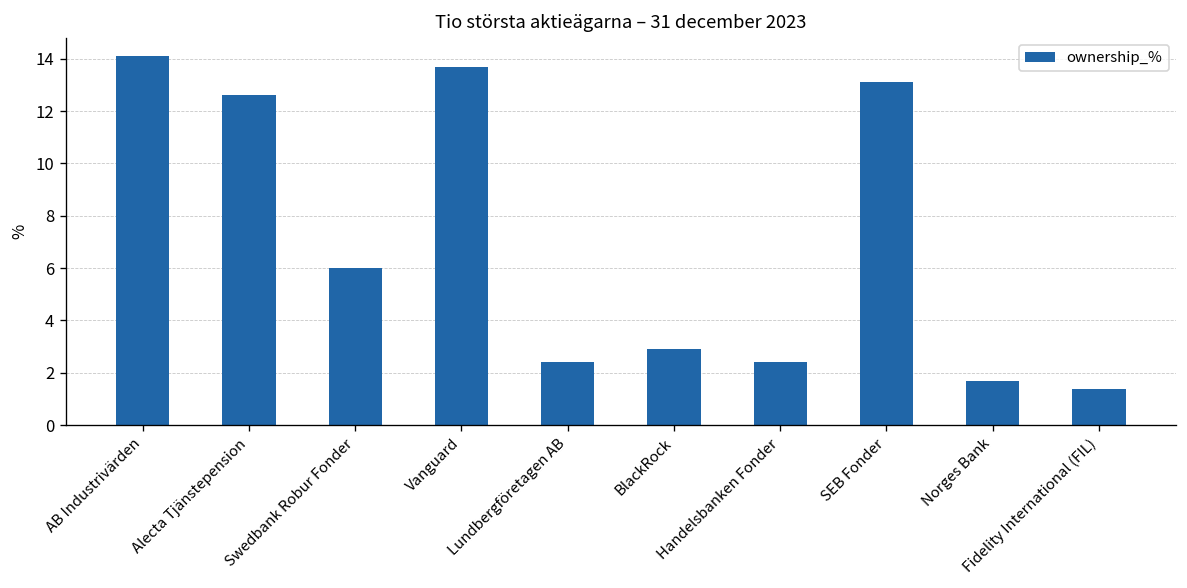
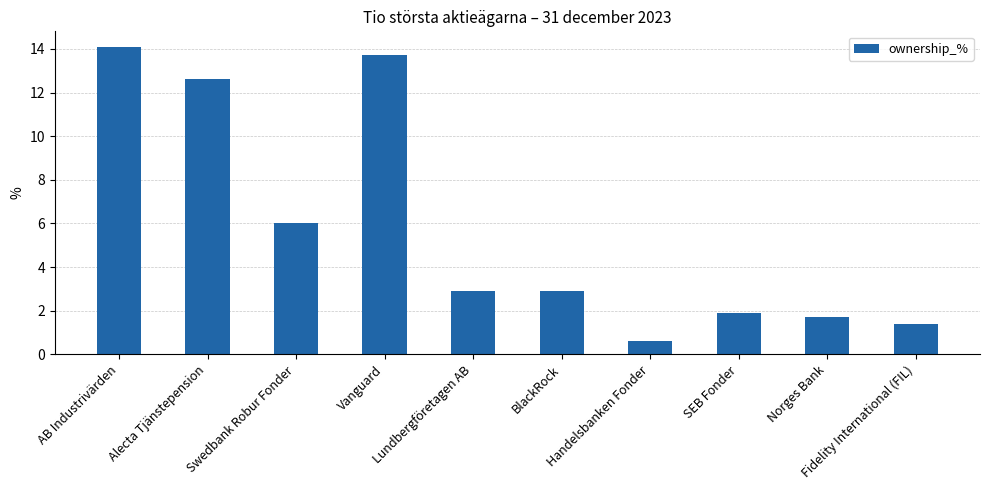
Lundbergföretagen AB: 2.4 -> 2.9
Handelsbanken Fonder: 2.4 -> 0.6
SEB Fonder: 13.1 -> 1.9
